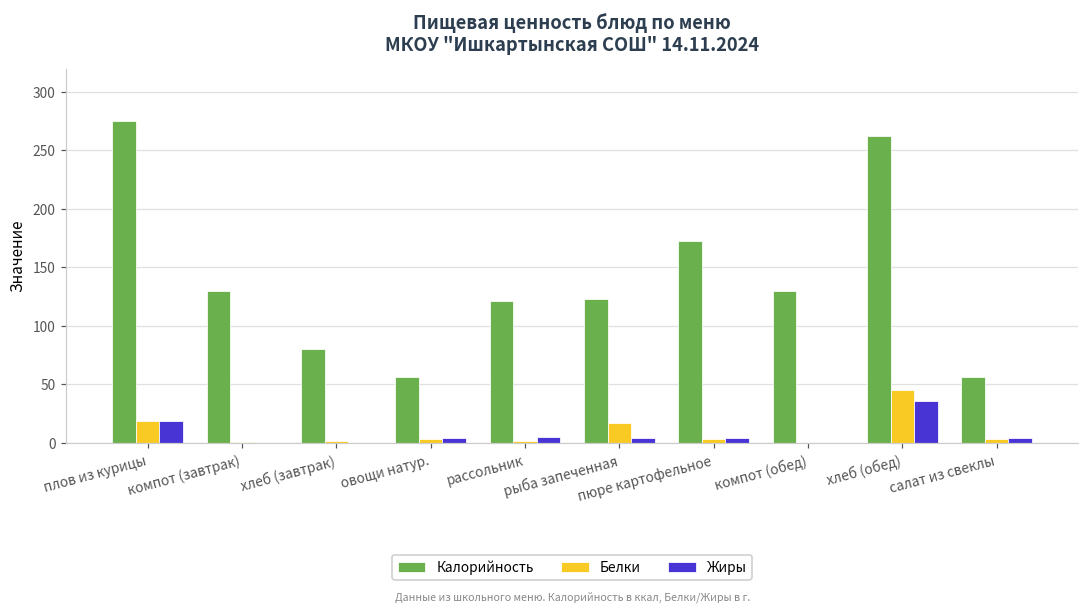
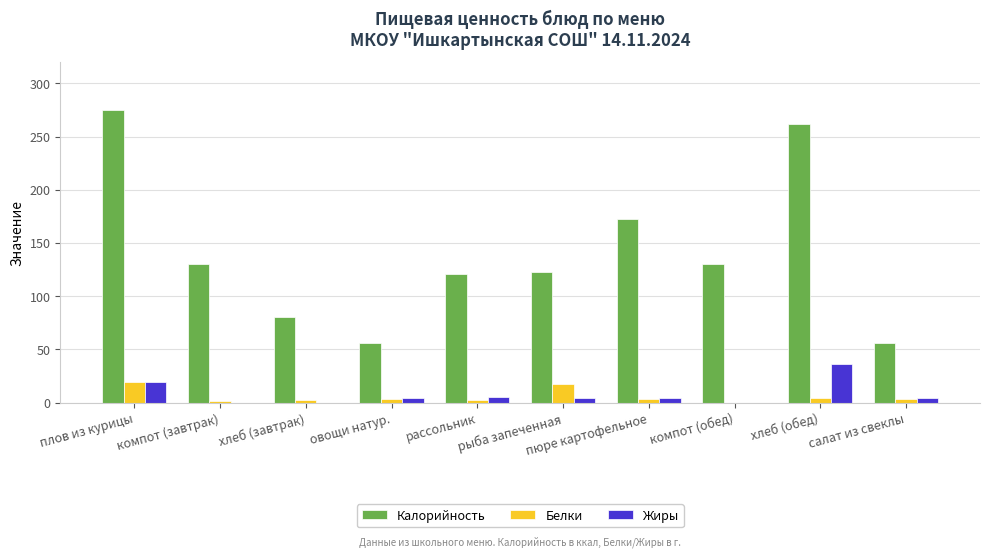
Белки, хлеб (обед): 45 -> 4
